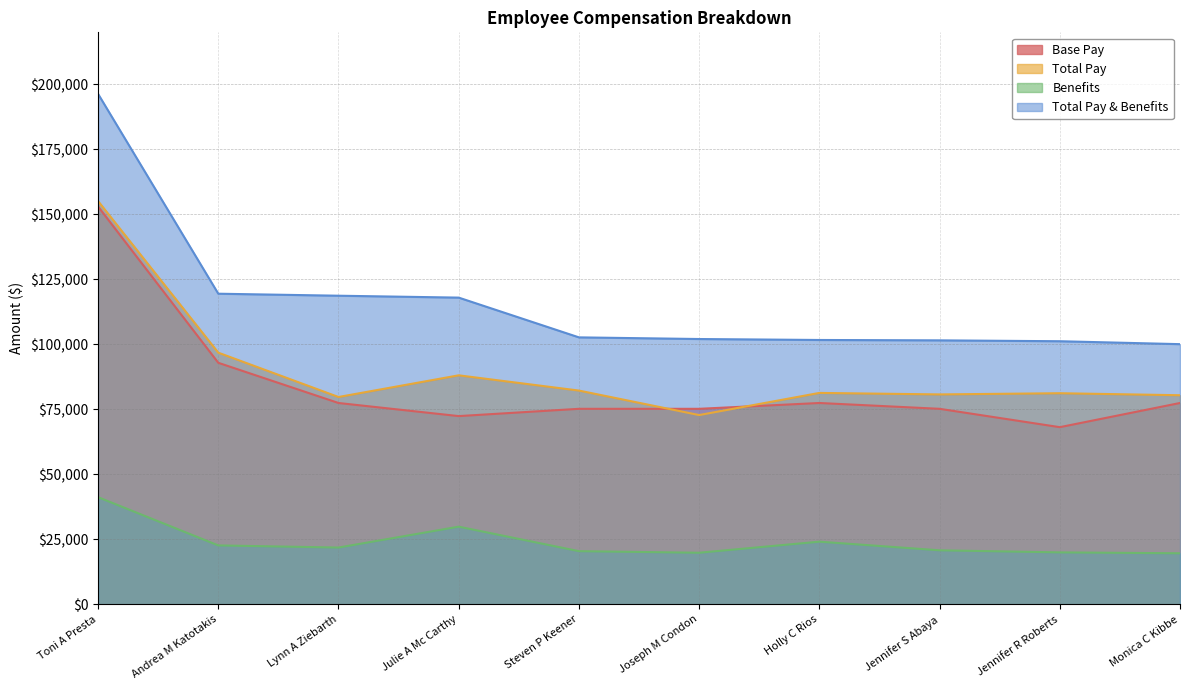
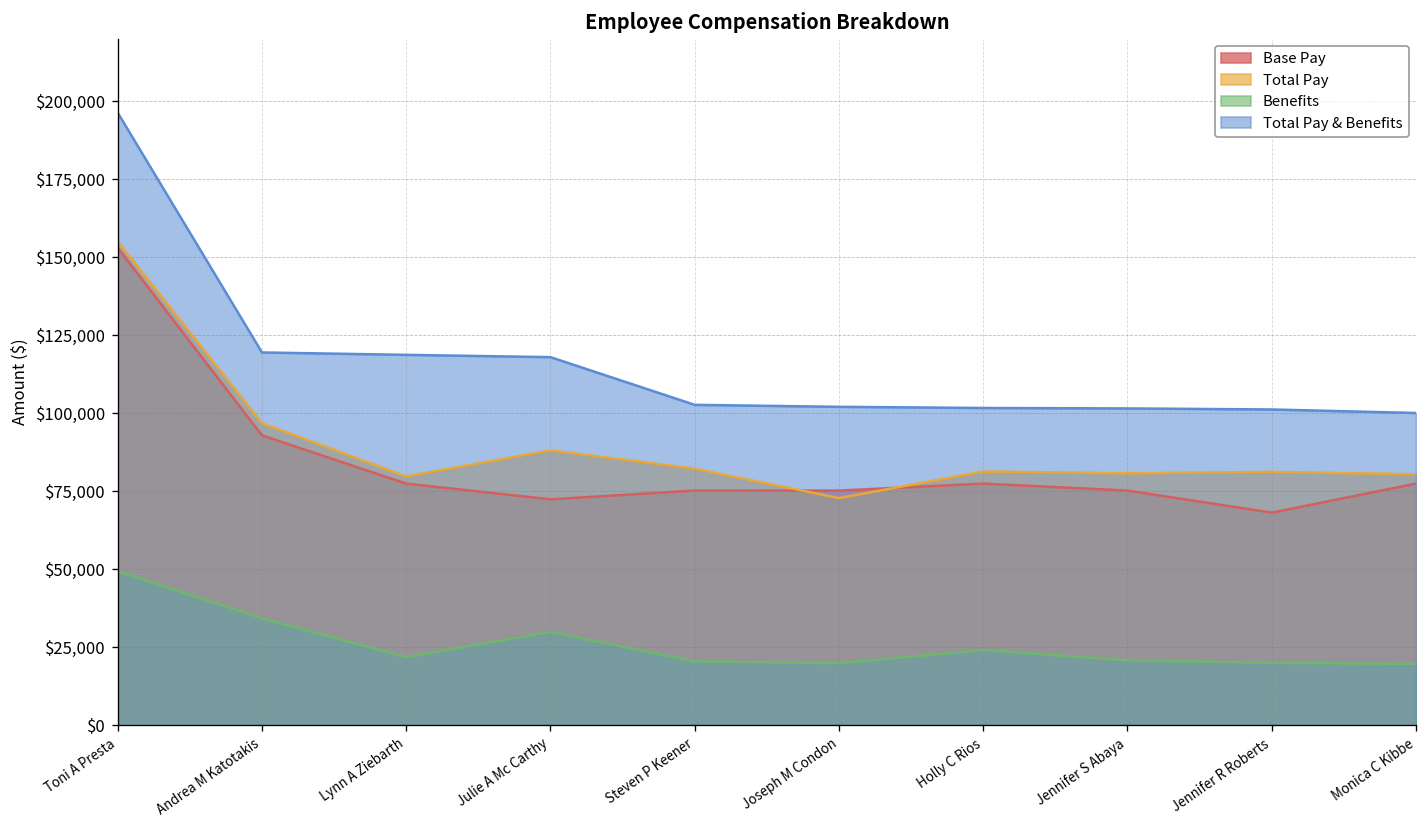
Benefits, Toni A Presta: $41,000 -> $49,000
Benefits, Andrea M Katotakis: $23,000 -> $34,000
